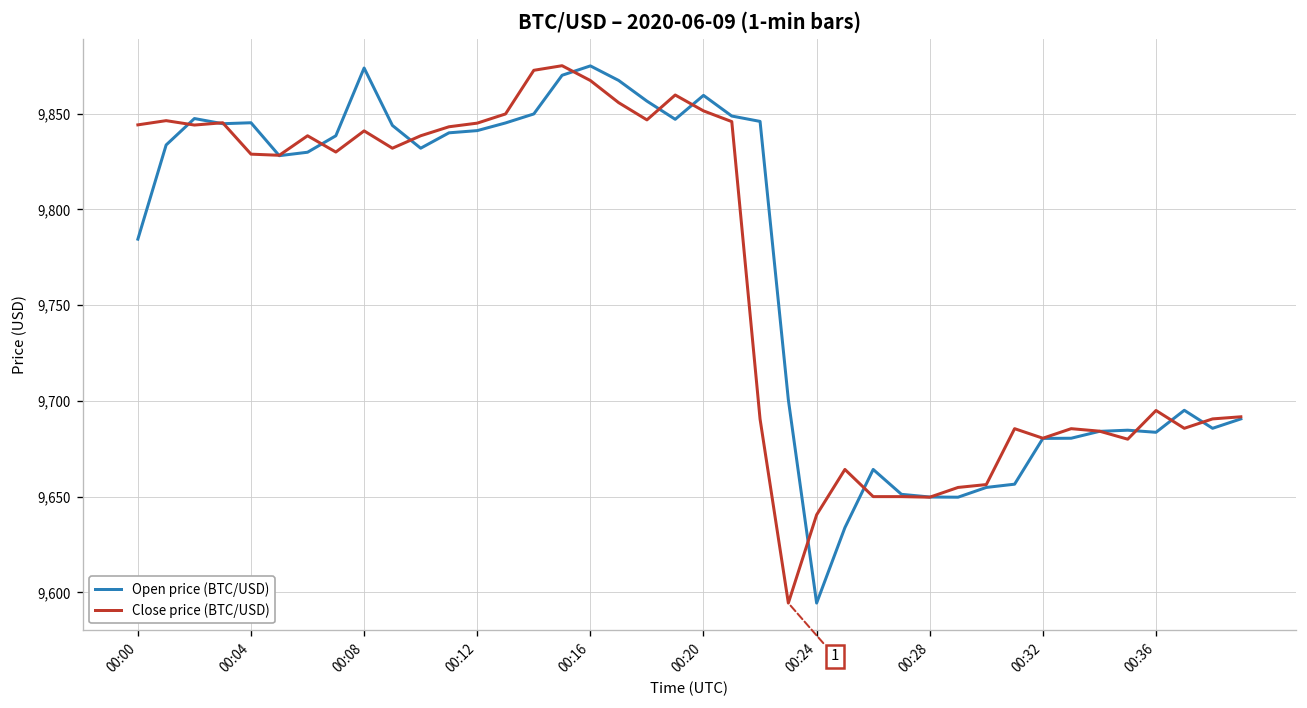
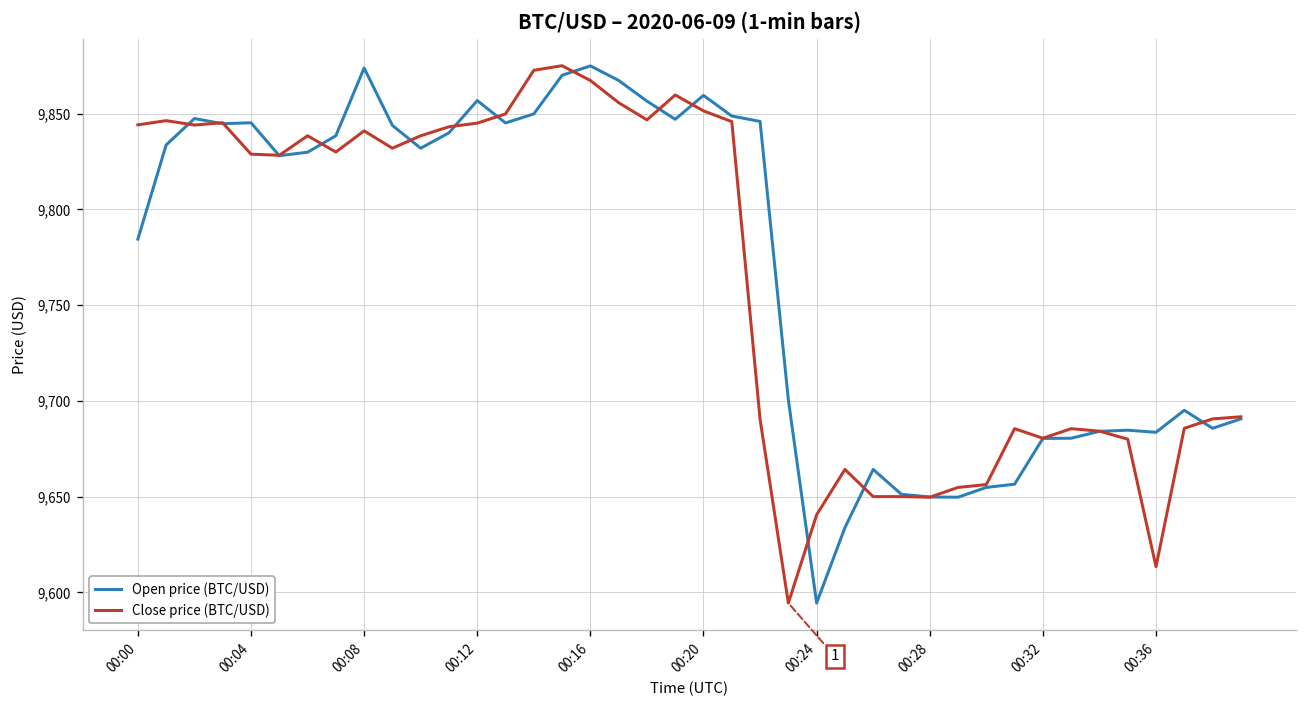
Open price (BTC/USD), 00:12: 9,841 -> 9,857
Close price (BTC/USD), 00:36: 9,695 -> 9,613
